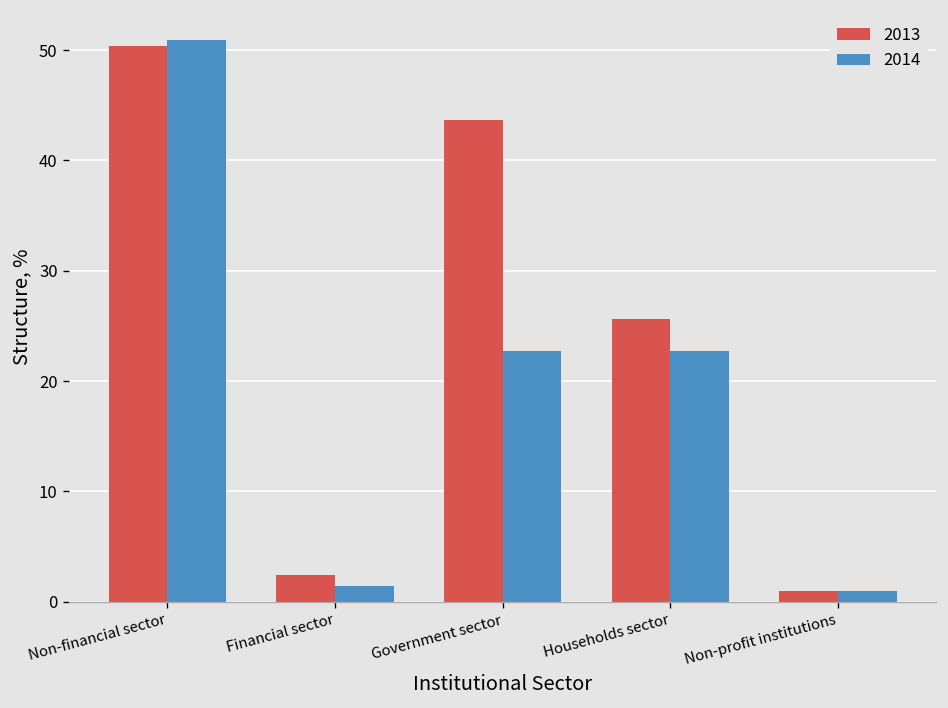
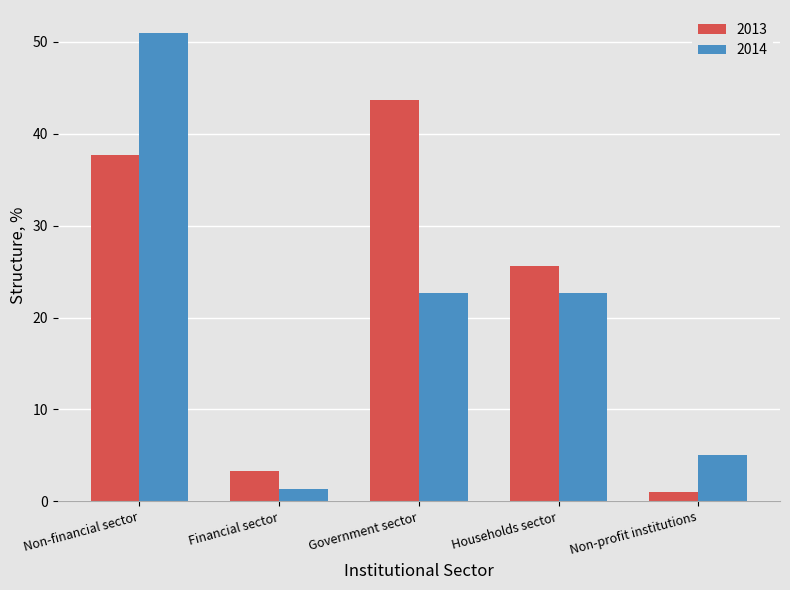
2013, Non-financial sector: 50 -> 38
2013, Financial sector: 2 -> 3
2014, Non-profit institutions: 1 -> 5
